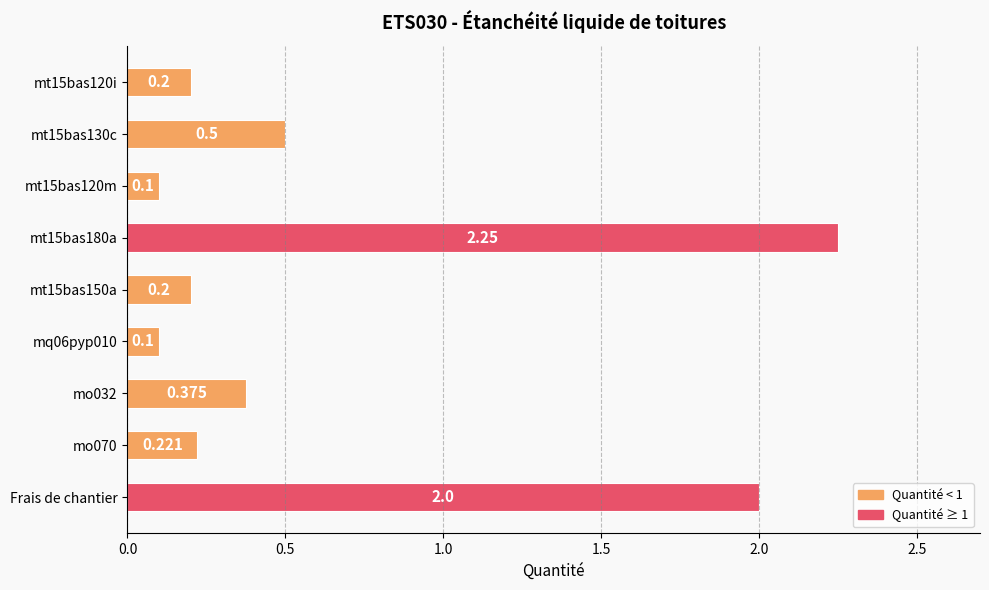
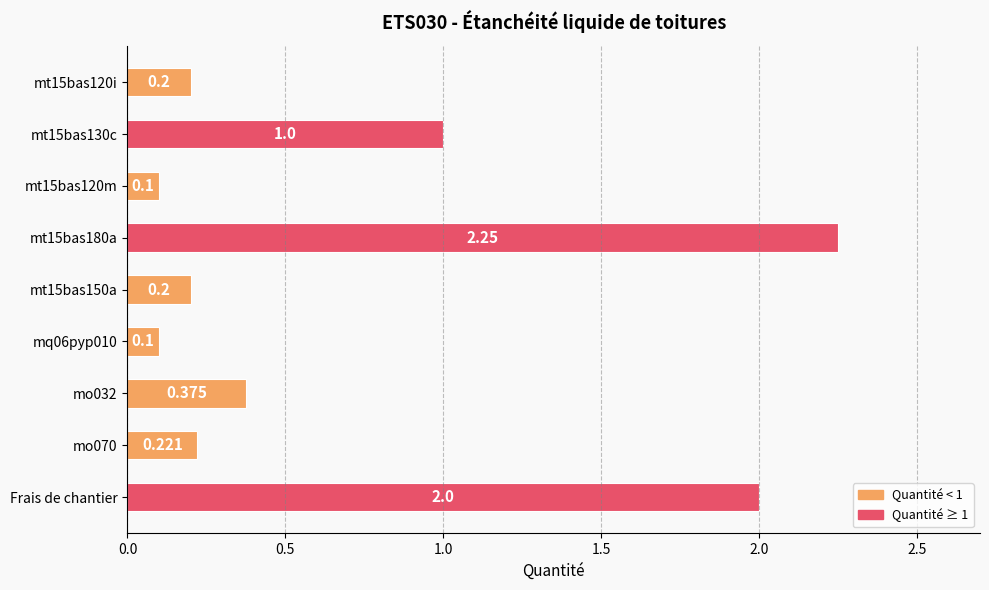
mt15bas130c: 0.5 -> 1.0
